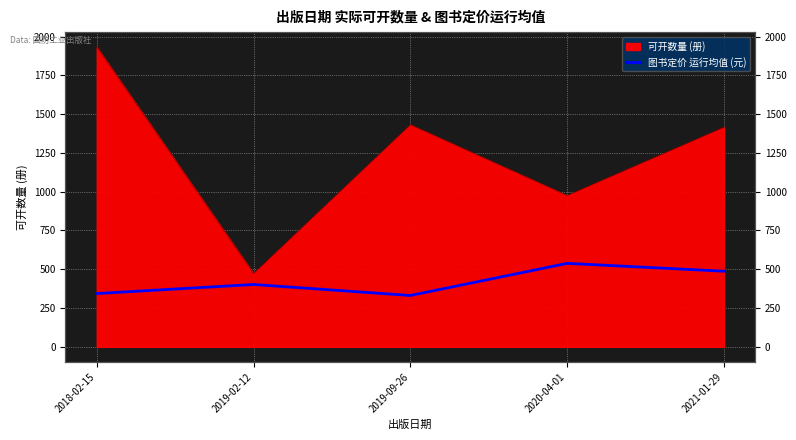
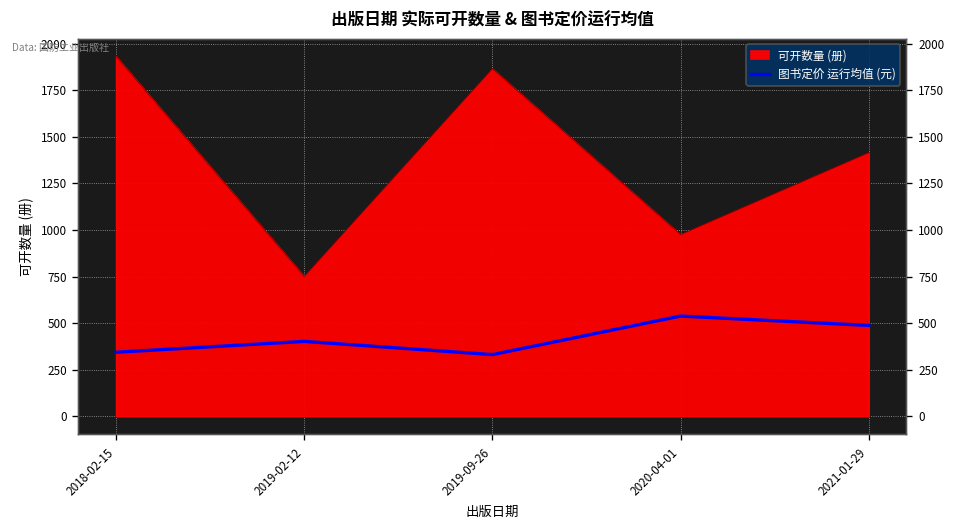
可开数量 (册), 2019-02-12: 470 -> 750
可开数量 (册), 2019-09-26: 1430 -> 1870
